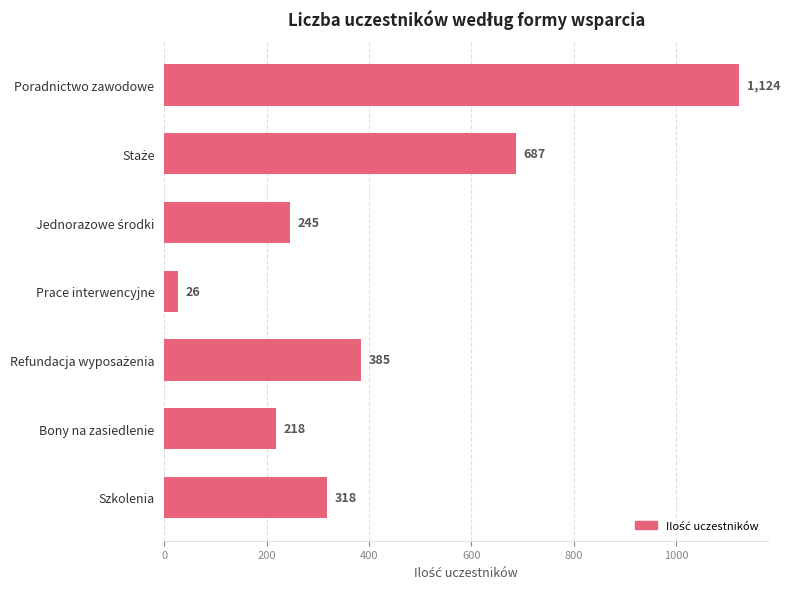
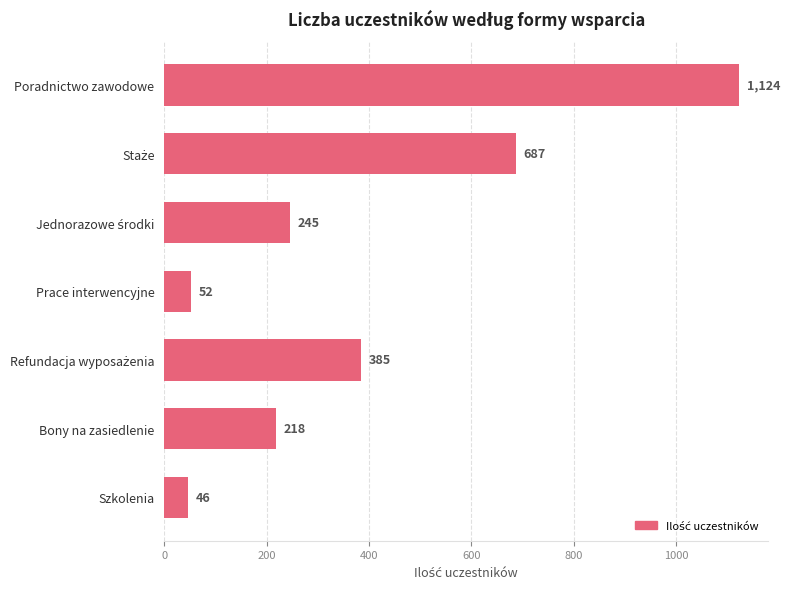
Prace interwencyjne: 26 -> 52
Szkolenia: 318 -> 46
